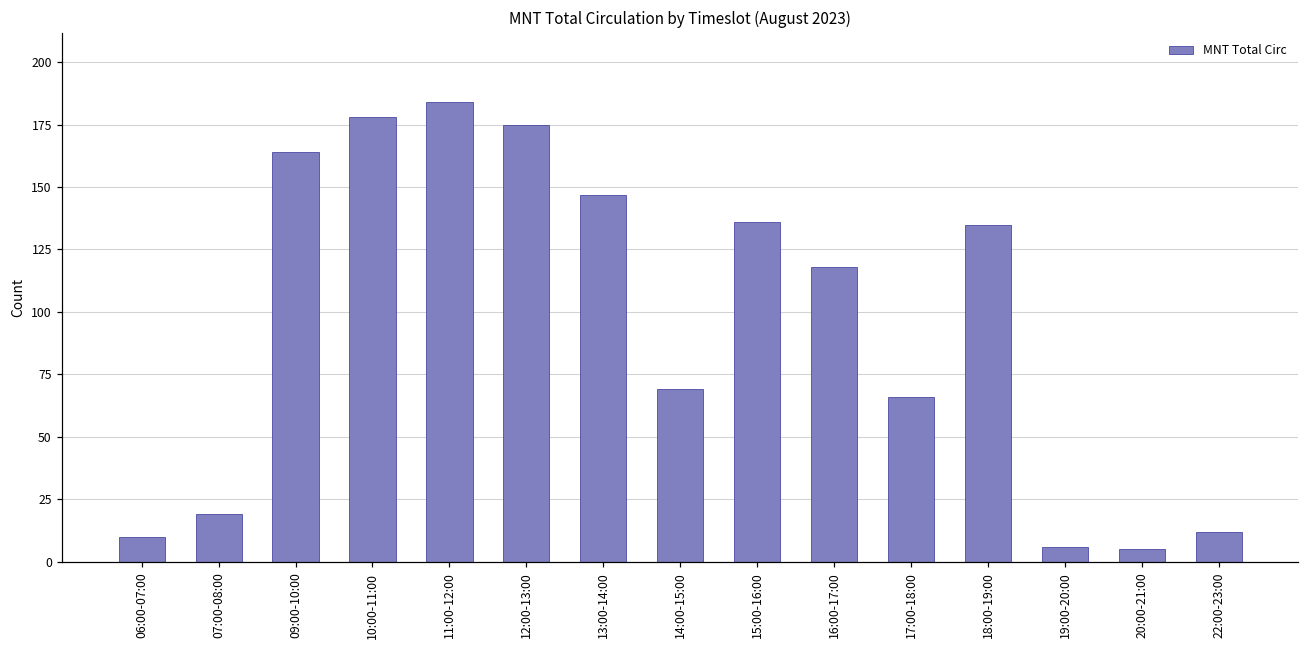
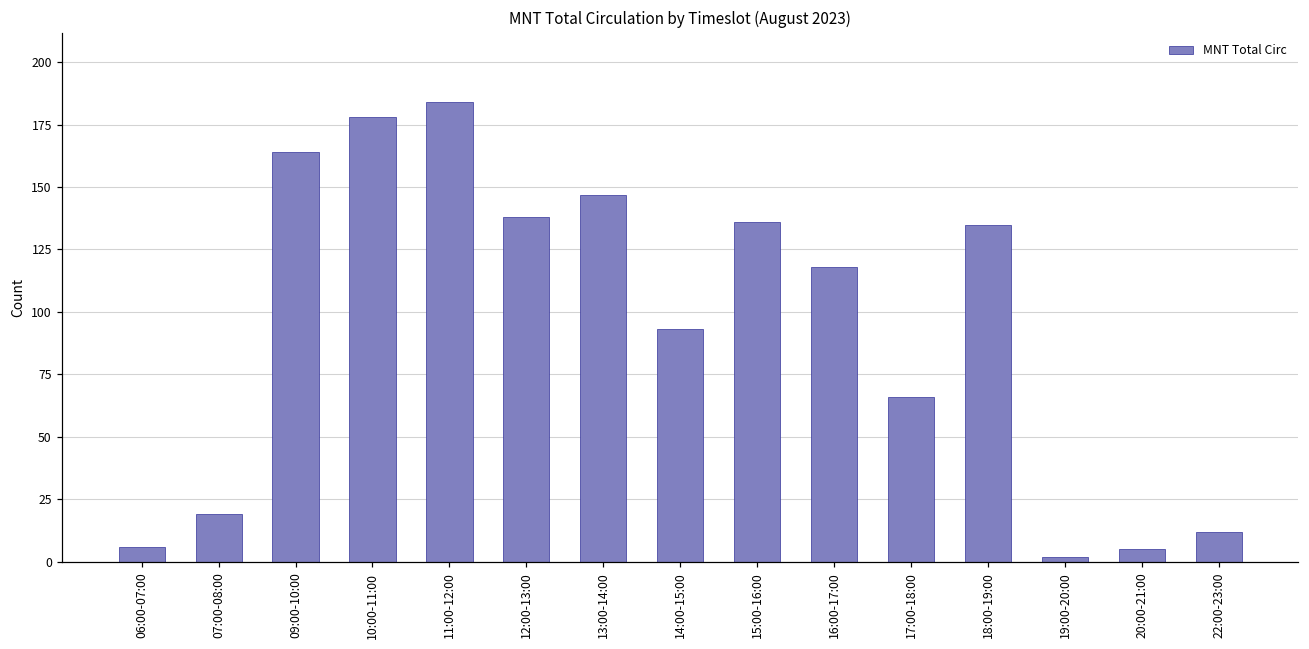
06:00-07:00: 10 -> 6
12:00-13:00: 175 -> 138
14:00-15:00: 69 -> 93
19:00-20:00: 6 -> 2
